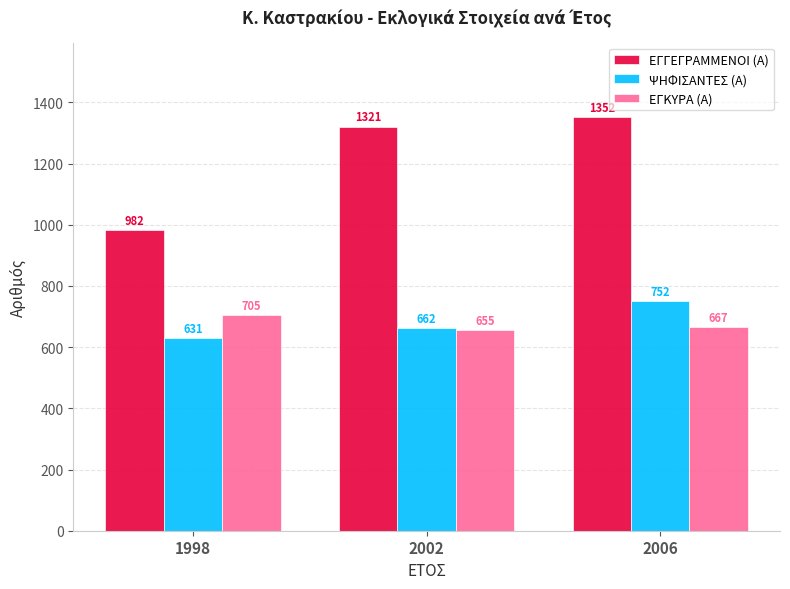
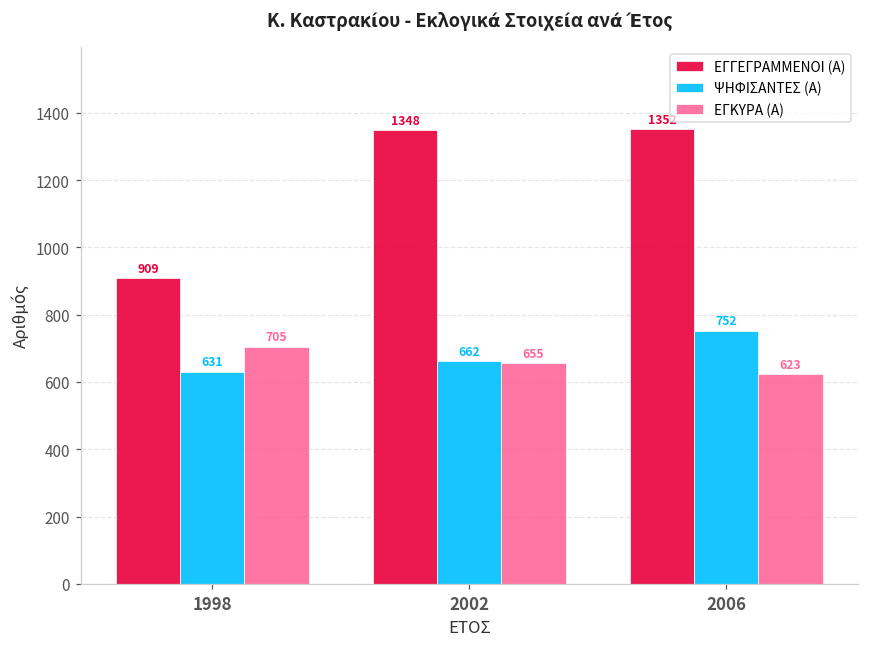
ΕΓΓΕΓΡΑΜΜΕΝΟΙ (Α), 1998: 982 -> 909
ΕΓΓΕΓΡΑΜΜΕΝΟΙ (Α), 2002: 1321 -> 1348
ΕΓΚΥΡΑ (Α), 2006: 667 -> 623
